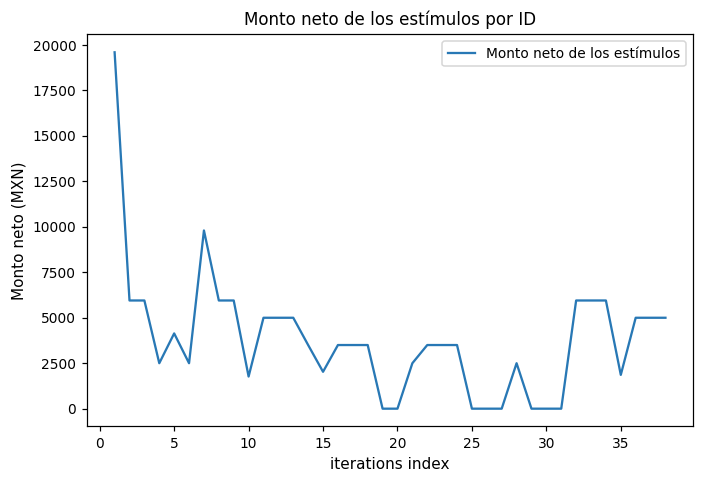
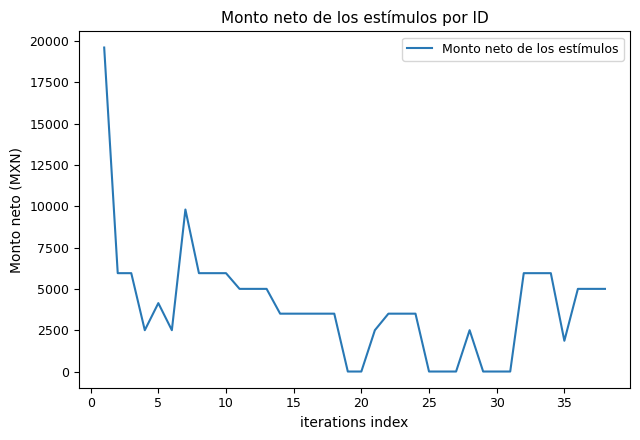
10: 1800 -> 6000
15: 2000 -> 3500
